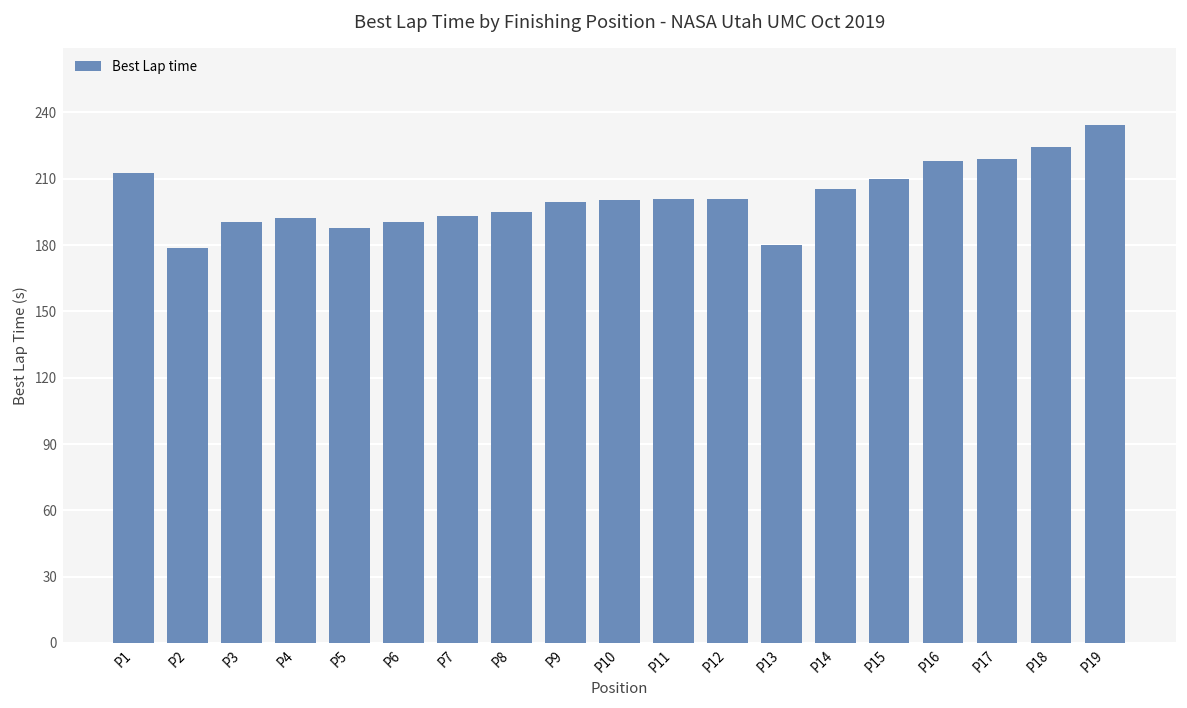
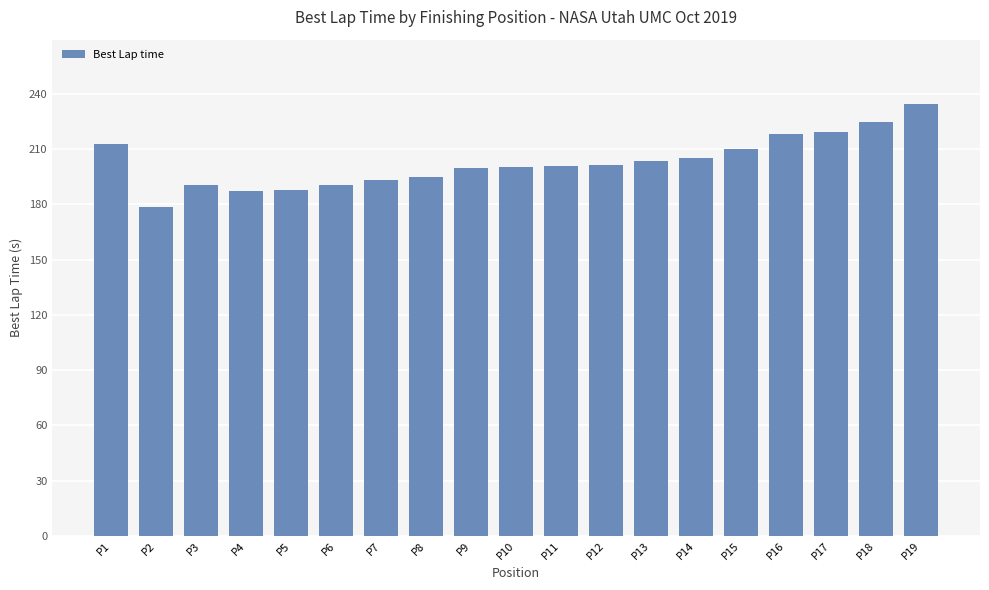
P4: 192 -> 187
P13: 180 -> 203
